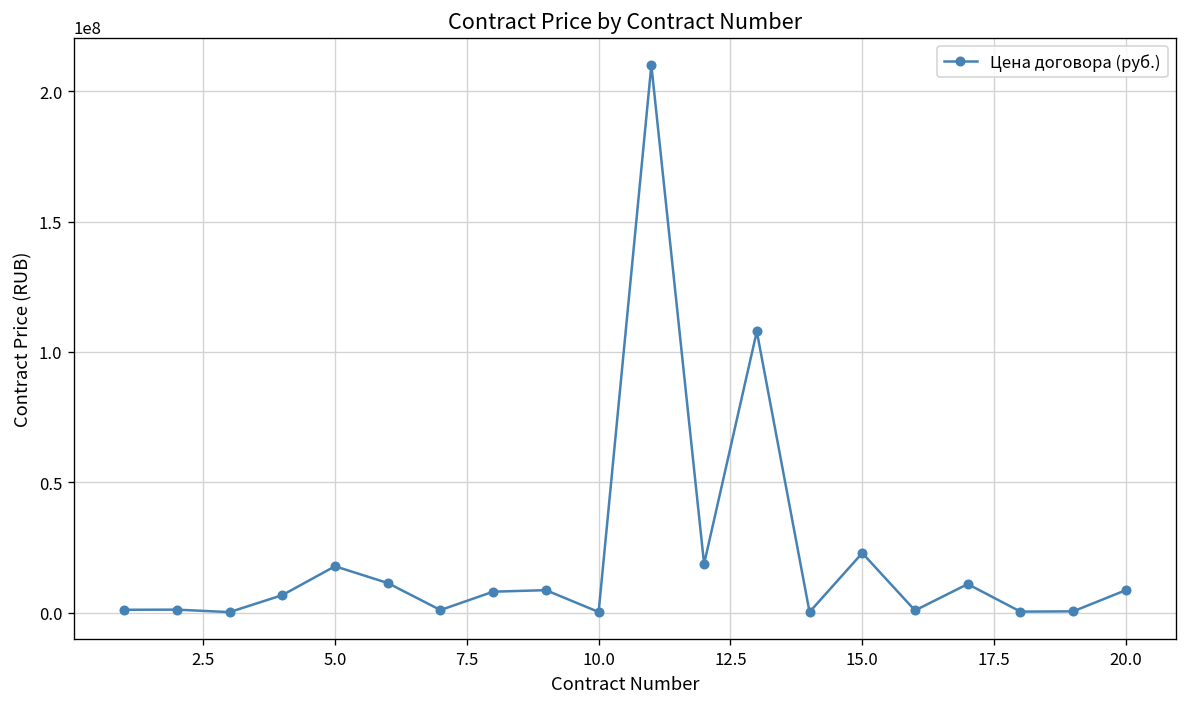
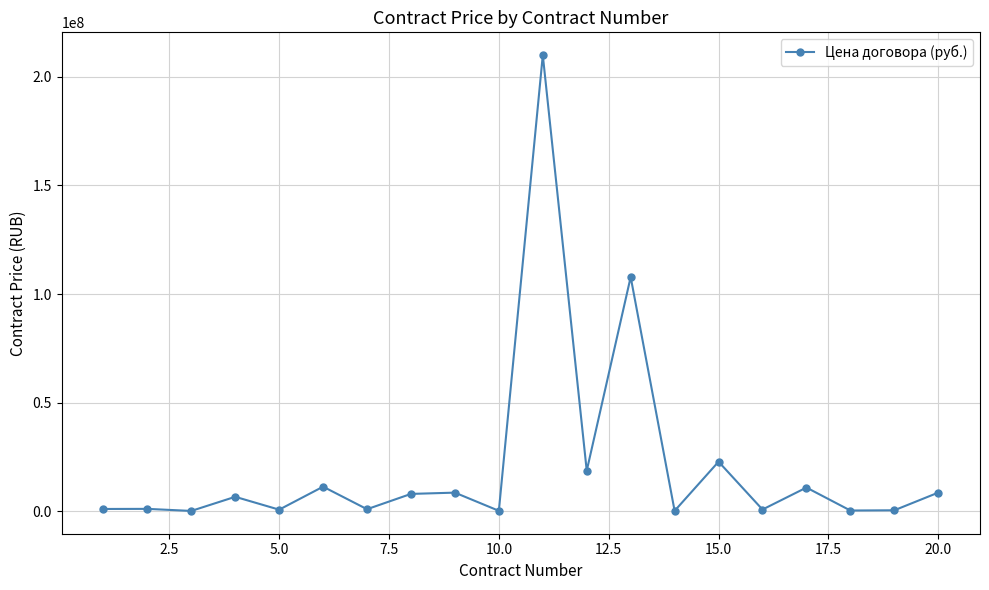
5.0: 18000000 -> 1000000
